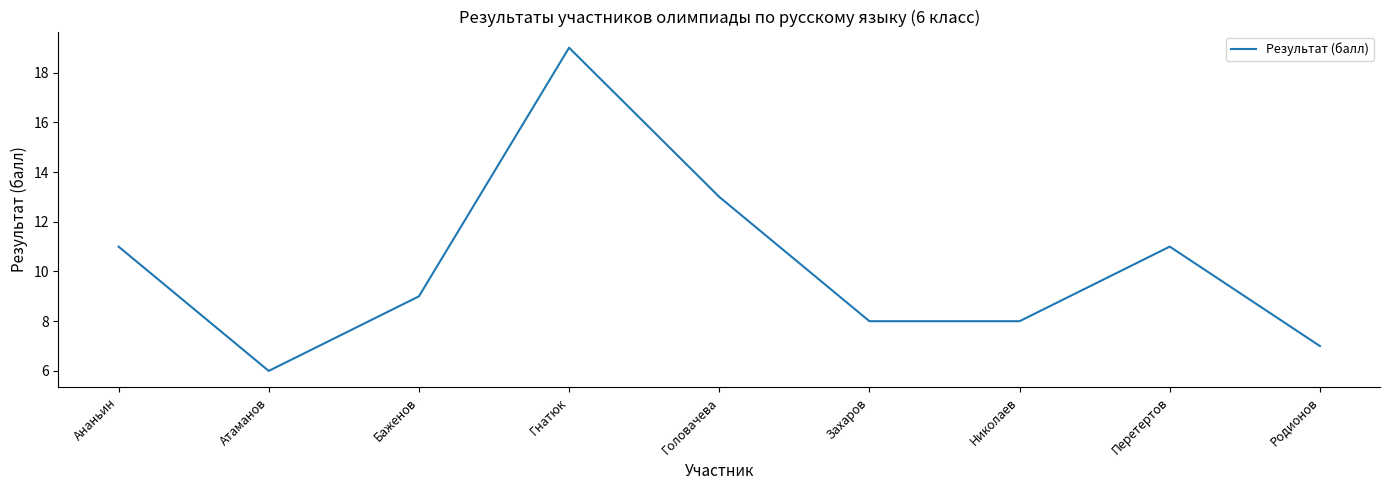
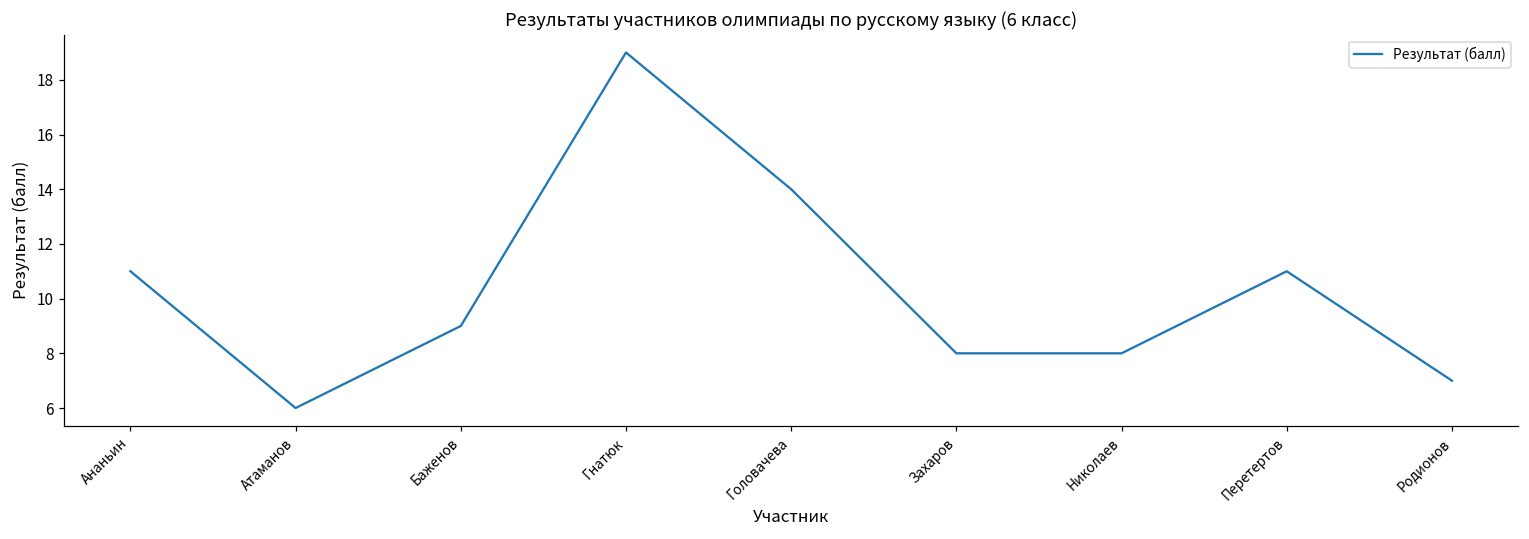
Головачева: 13 -> 14
